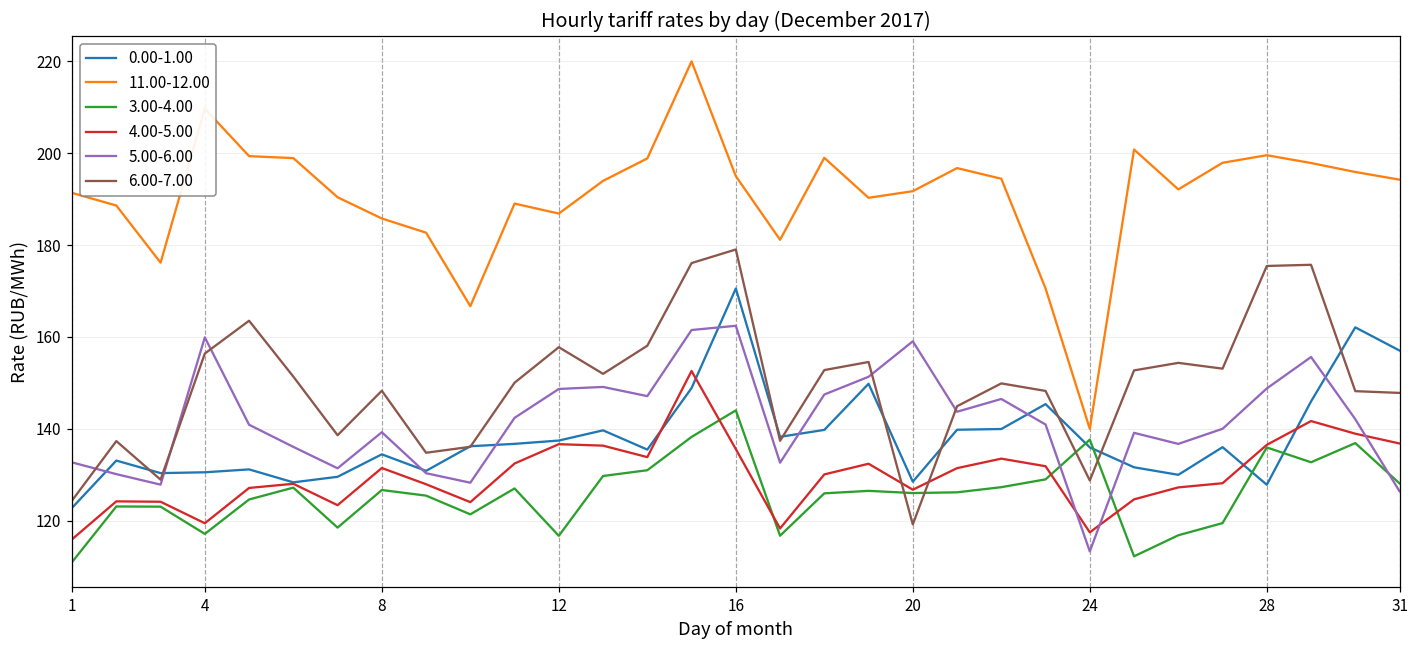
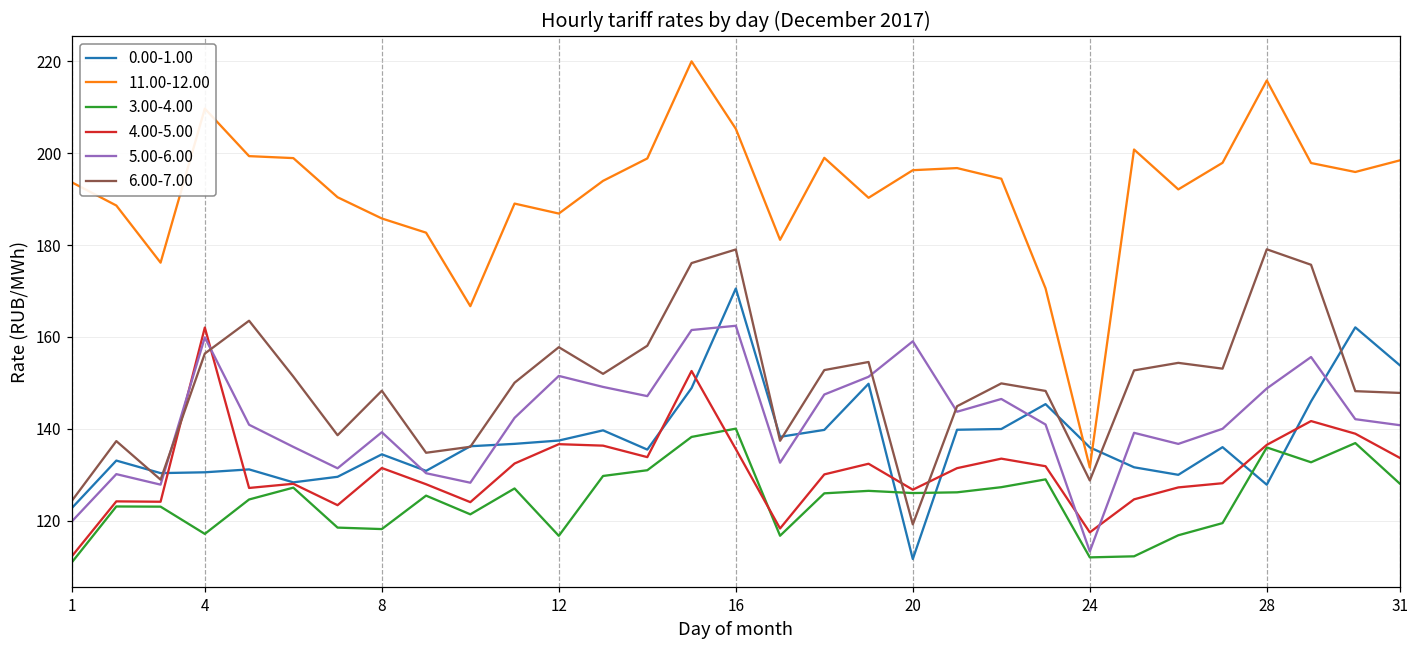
11.00-12.00, 1: 191 -> 194
4.00-5.00, 1: 116 -> 112
5.00-6.00, 1: 133 -> 120
4.00-5.00, 4: 119 -> 162
3.00-4.00, 8: 127 -> 118
5.00-6.00, 12: 149 -> 152
11.00-12.00, 16: 195 -> 205
3.00-4.00, 16: 144 -> 140
0.00-1.00, 20: 128 -> 112
11.00-12.00, 20: 192 -> 196
11.00-12.00, 24: 140 -> 132
3.00-4.00, 24: 138 -> 112
11.00-12.00, 28: 200 -> 216
6.00-7.00, 28: 175 -> 179
0.00-1.00, 31: 157 -> 154
11.00-12.00, 31: 194 -> 198
4.00-5.00, 31: 137 -> 134
5.00-6.00, 31: 126 -> 141
